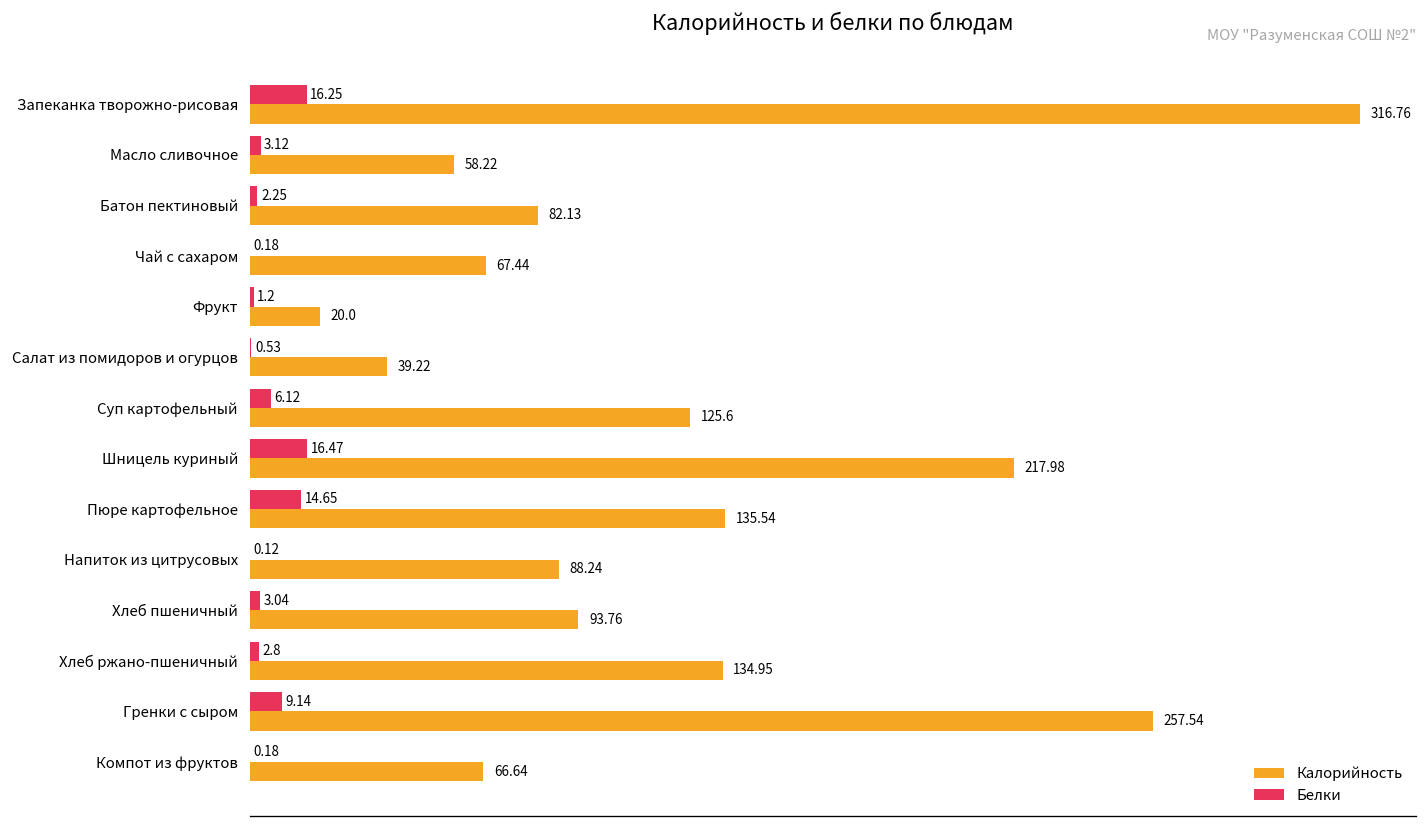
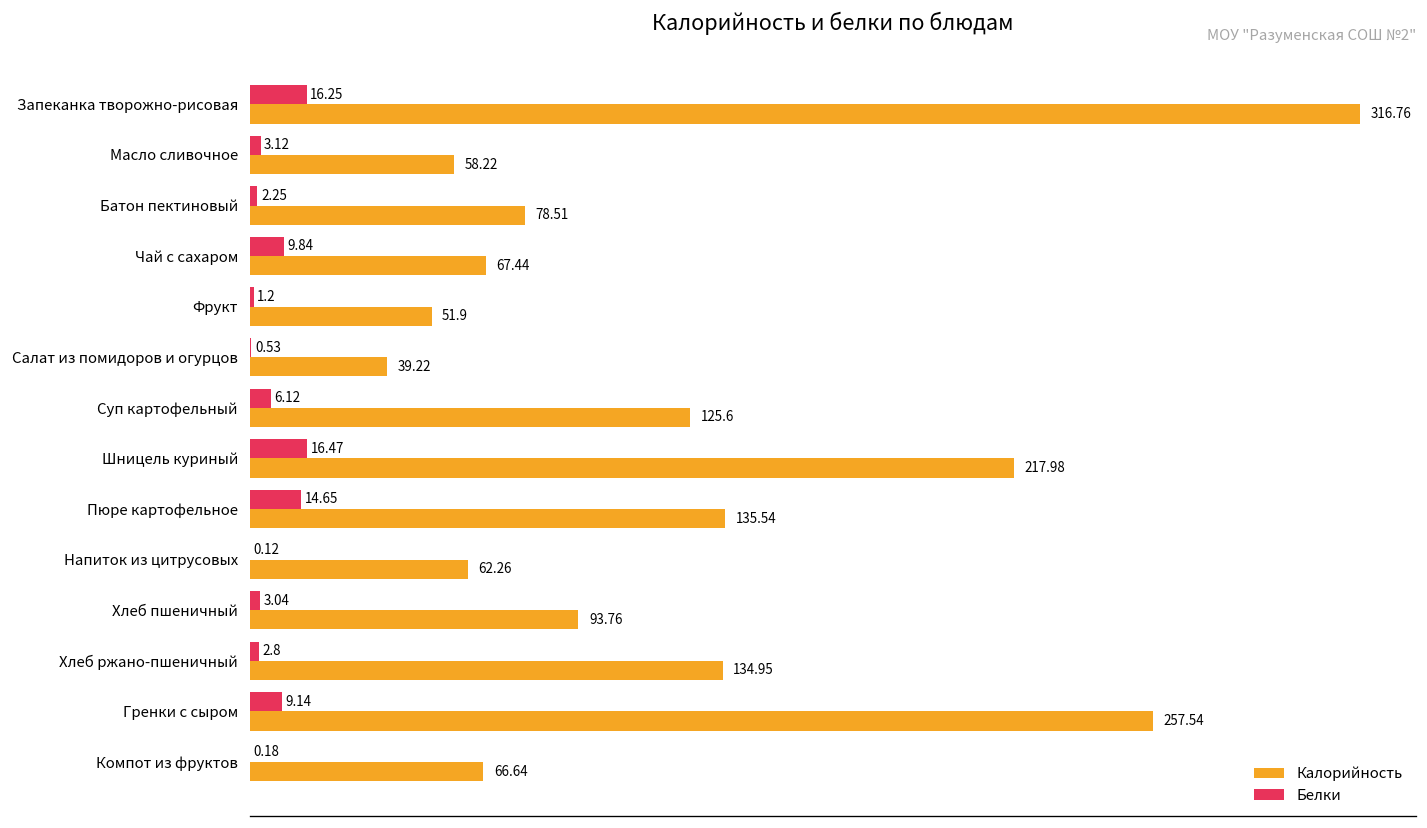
Калорийность, Батон пектиновый: 82.13 -> 78.51
Белки, Чай с сахаром: 0.18 -> 9.84
Калорийность, Фрукт: 20.0 -> 51.9
Калорийность, Напиток из цитрусовых: 88.24 -> 62.26
